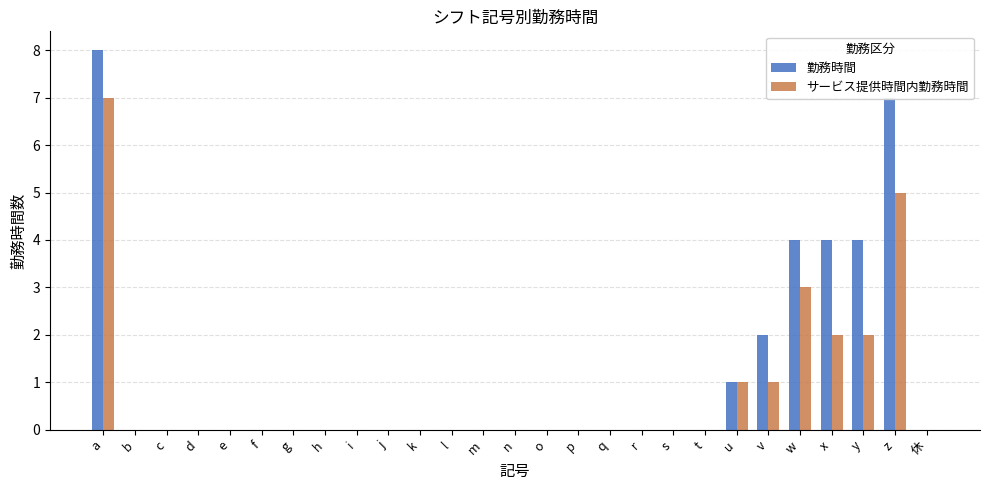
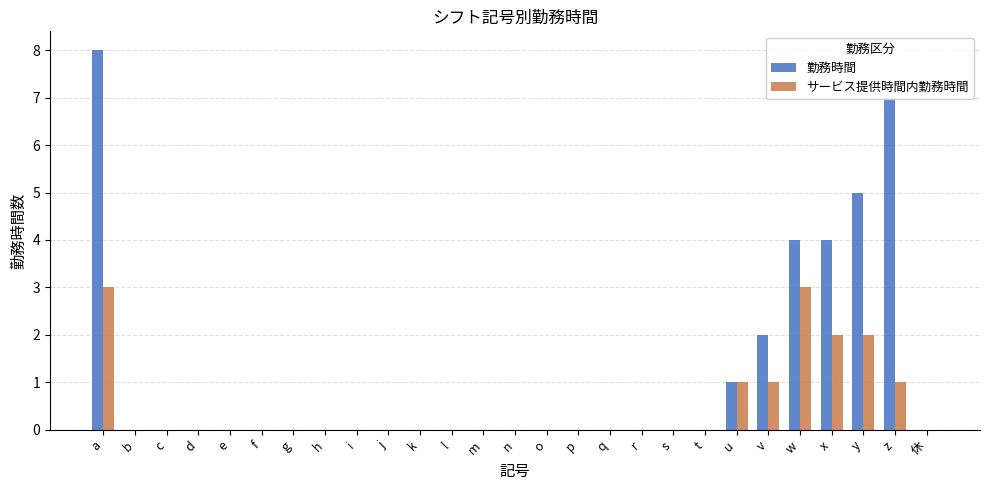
サービス提供時間内勤務時間, a: 7 -> 3
勤務時間, y: 4 -> 5
サービス提供時間内勤務時間, z: 5 -> 1
